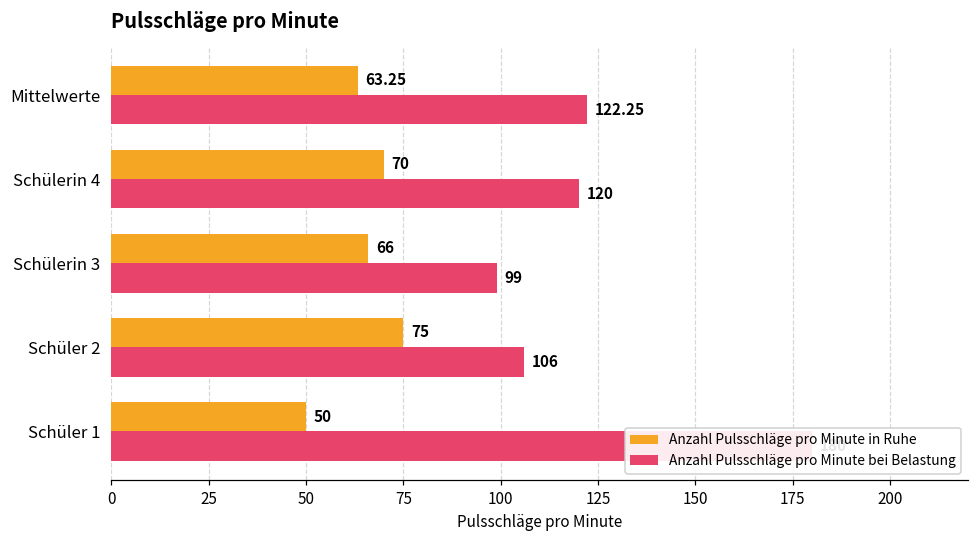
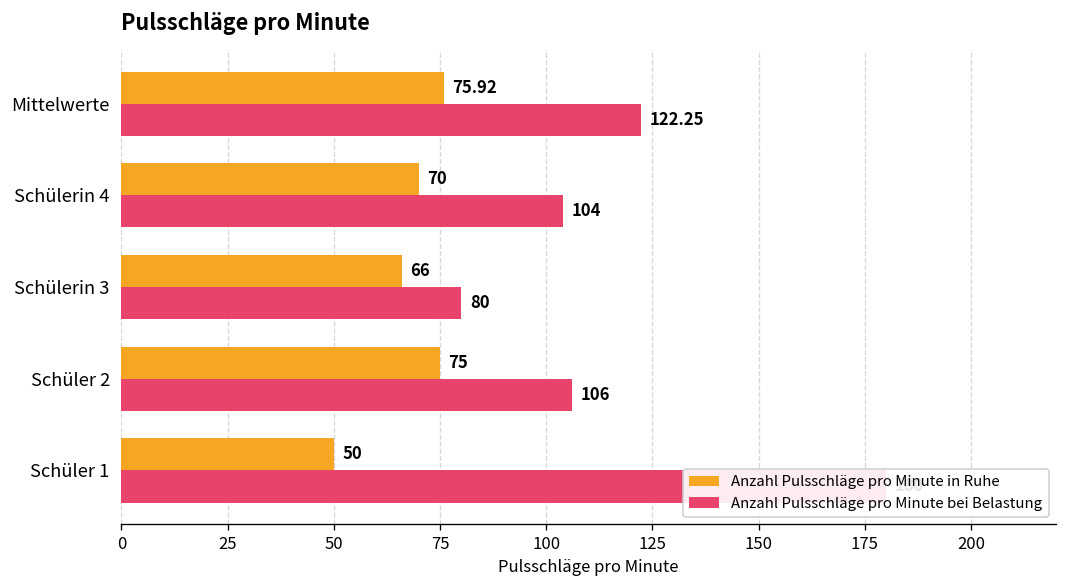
Anzahl Pulsschläge pro Minute in Ruhe, Mittelwerte: 63.25 -> 75.92
Anzahl Pulsschläge pro Minute bei Belastung, Schülerin 4: 120 -> 104
Anzahl Pulsschläge pro Minute bei Belastung, Schülerin 3: 99 -> 80
